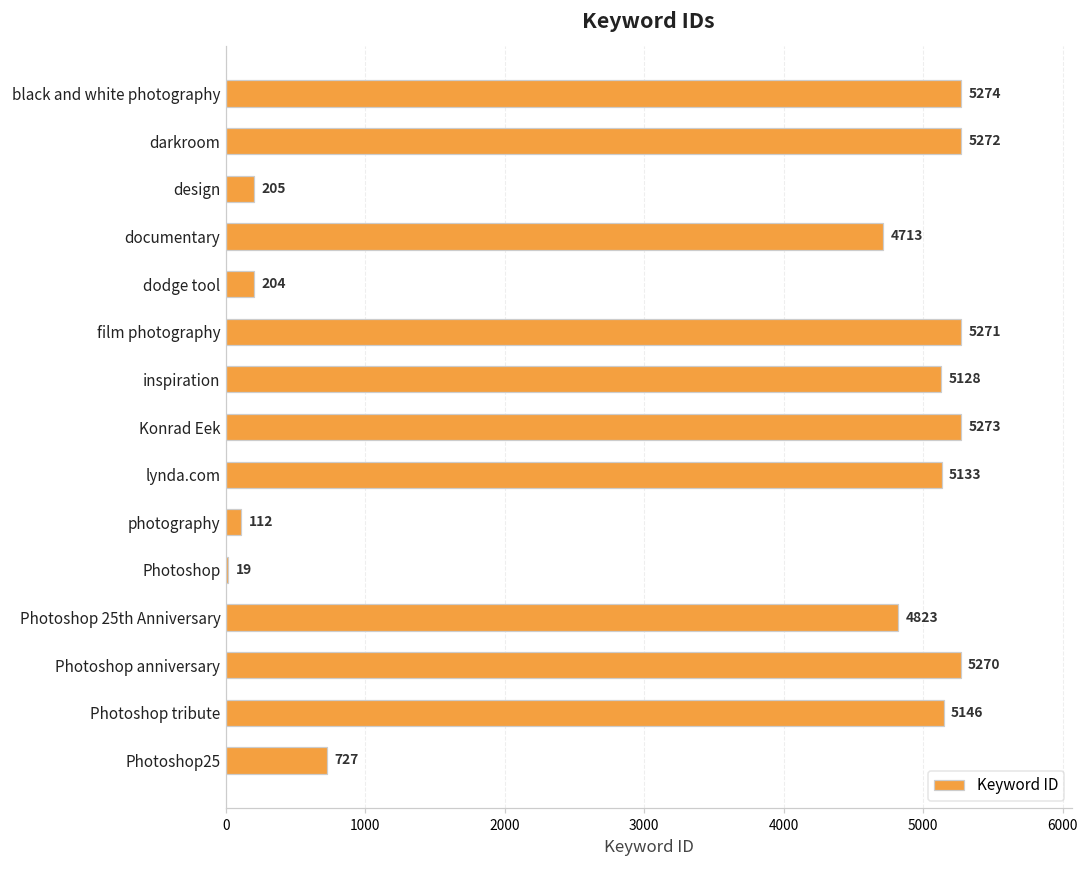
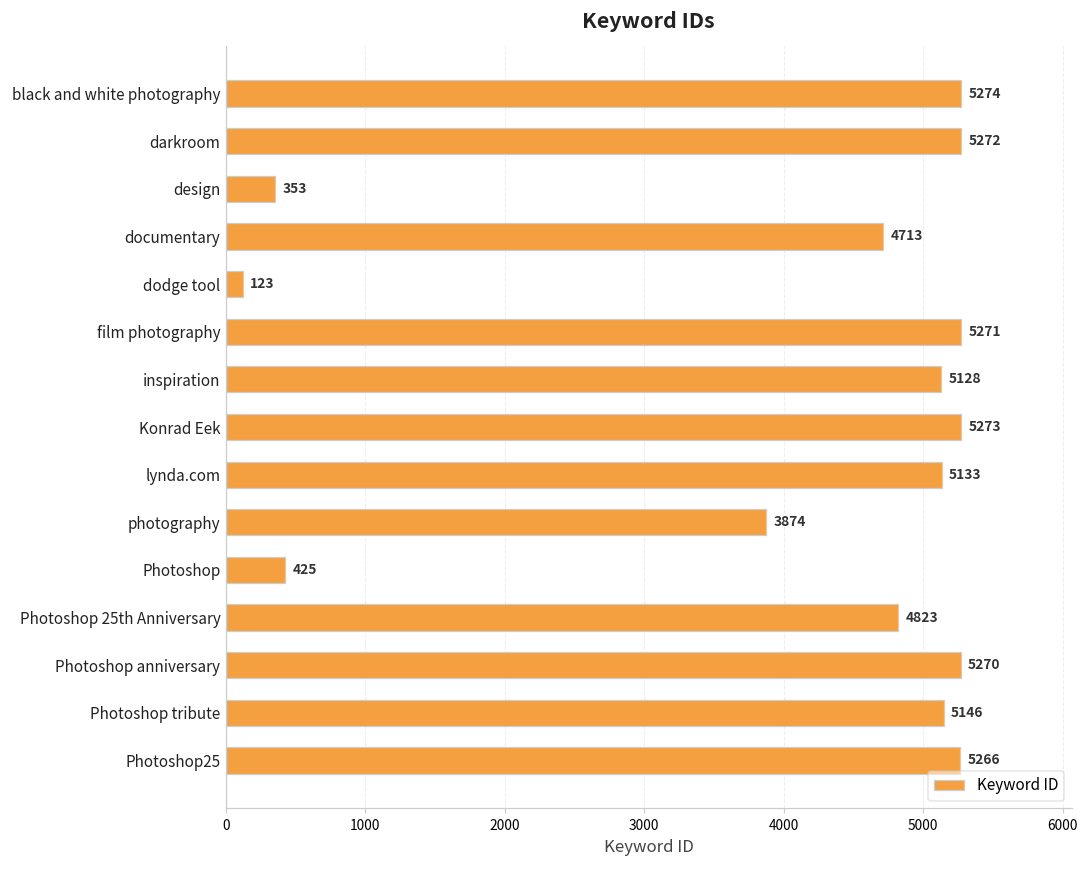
design: 205 -> 353
dodge tool: 204 -> 123
photography: 112 -> 3874
Photoshop: 19 -> 425
Photoshop25: 727 -> 5266
